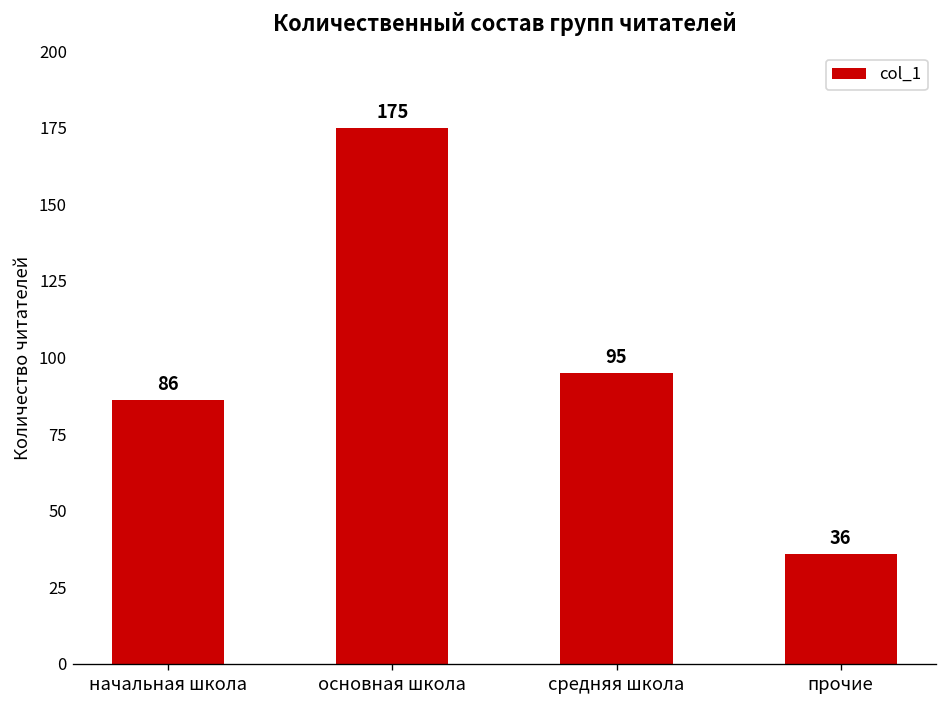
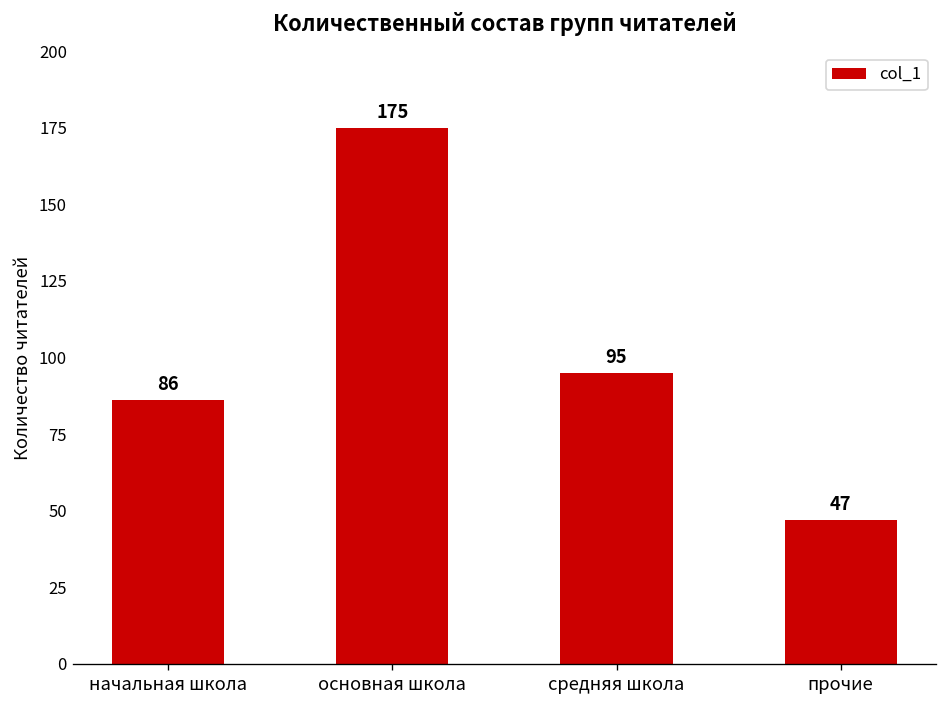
прочие: 36 -> 47
